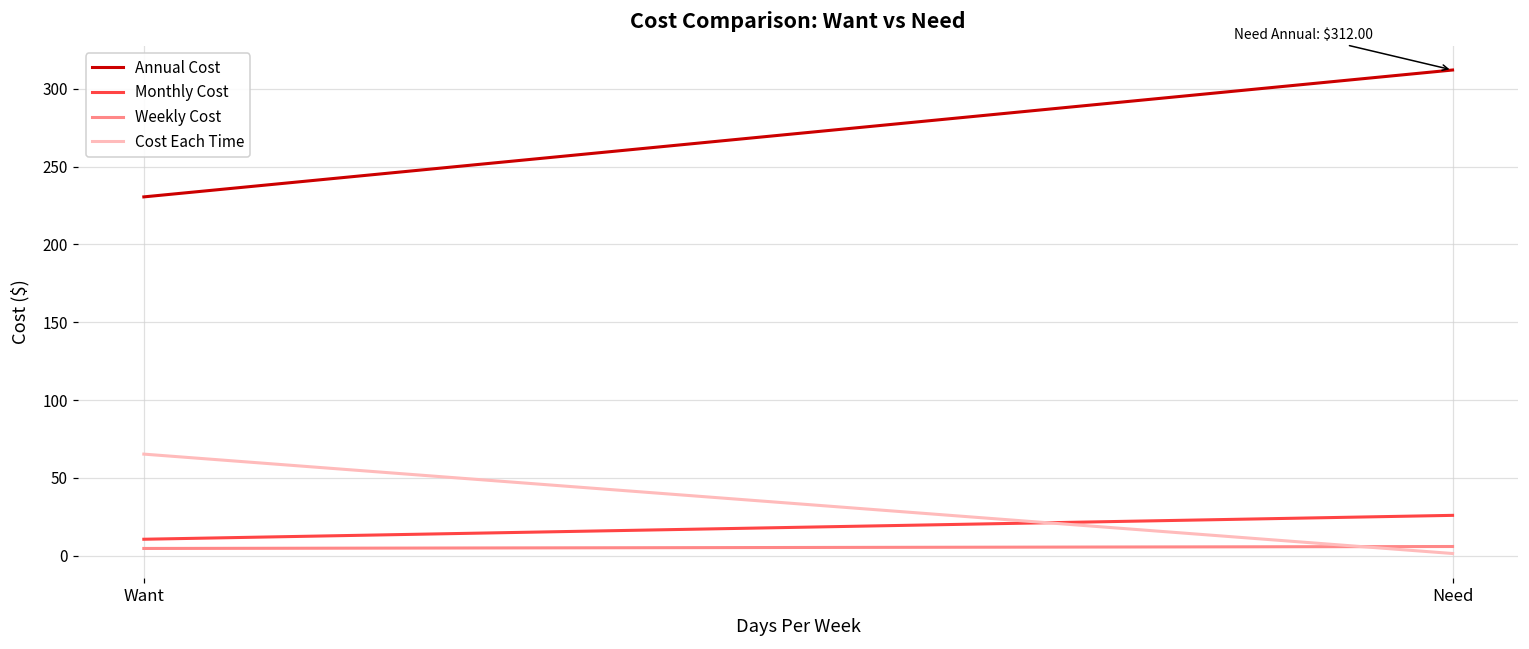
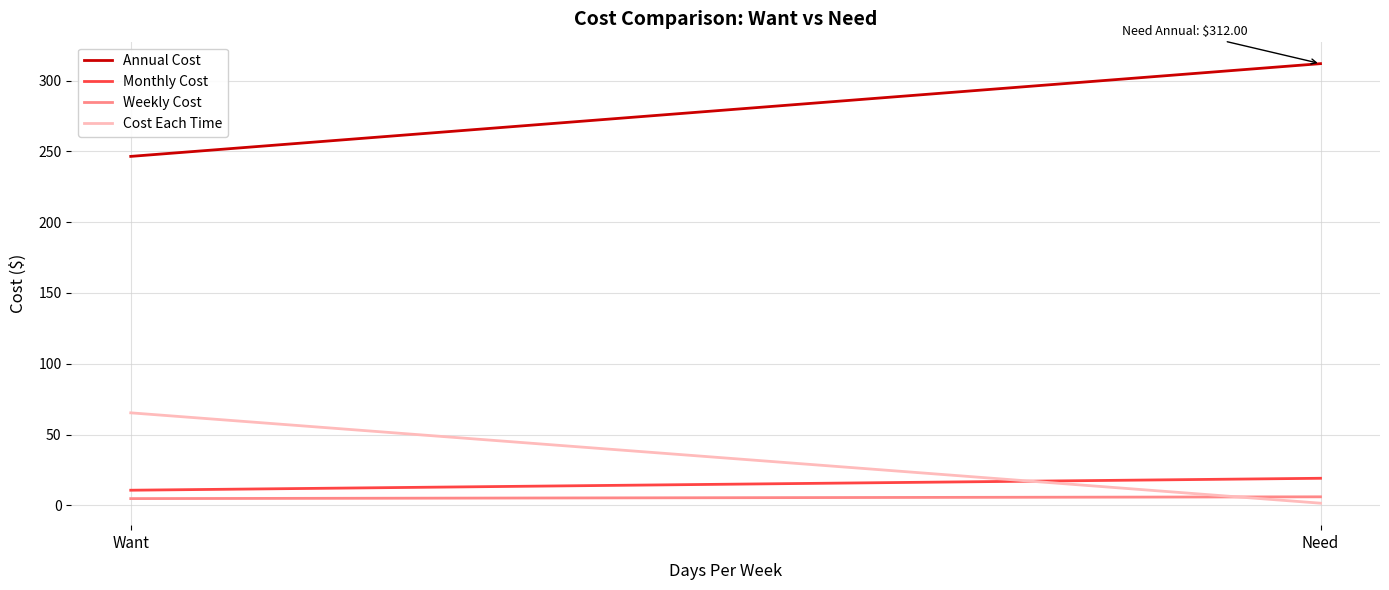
Annual Cost, Want: 231 -> 246
Monthly Cost, Need: 26 -> 19
